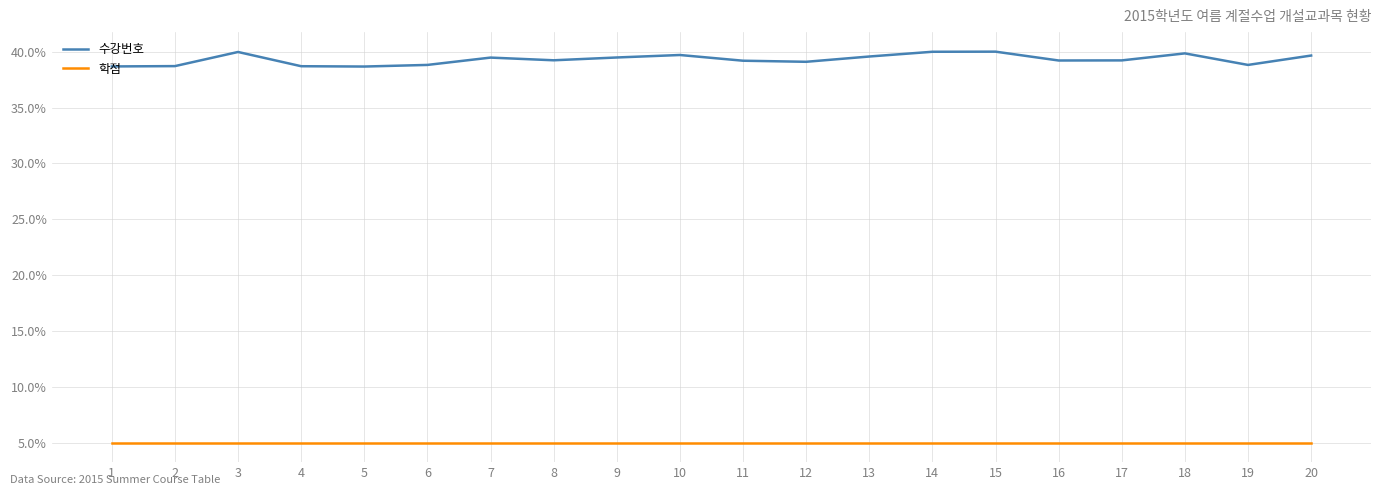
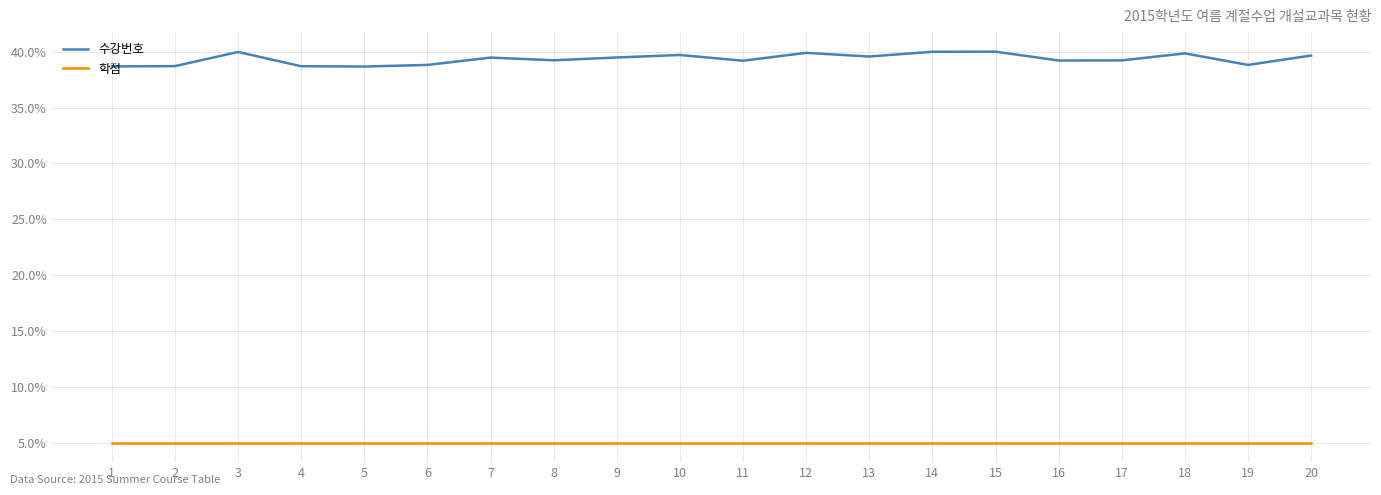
수강번호, 12: 39.1% -> 39.9%
